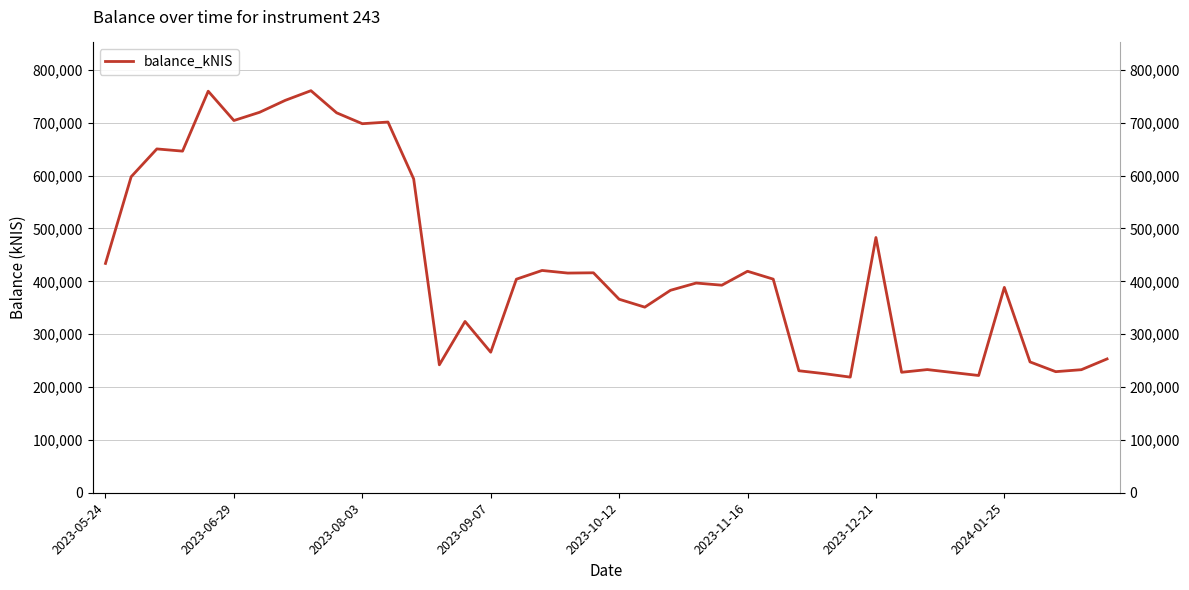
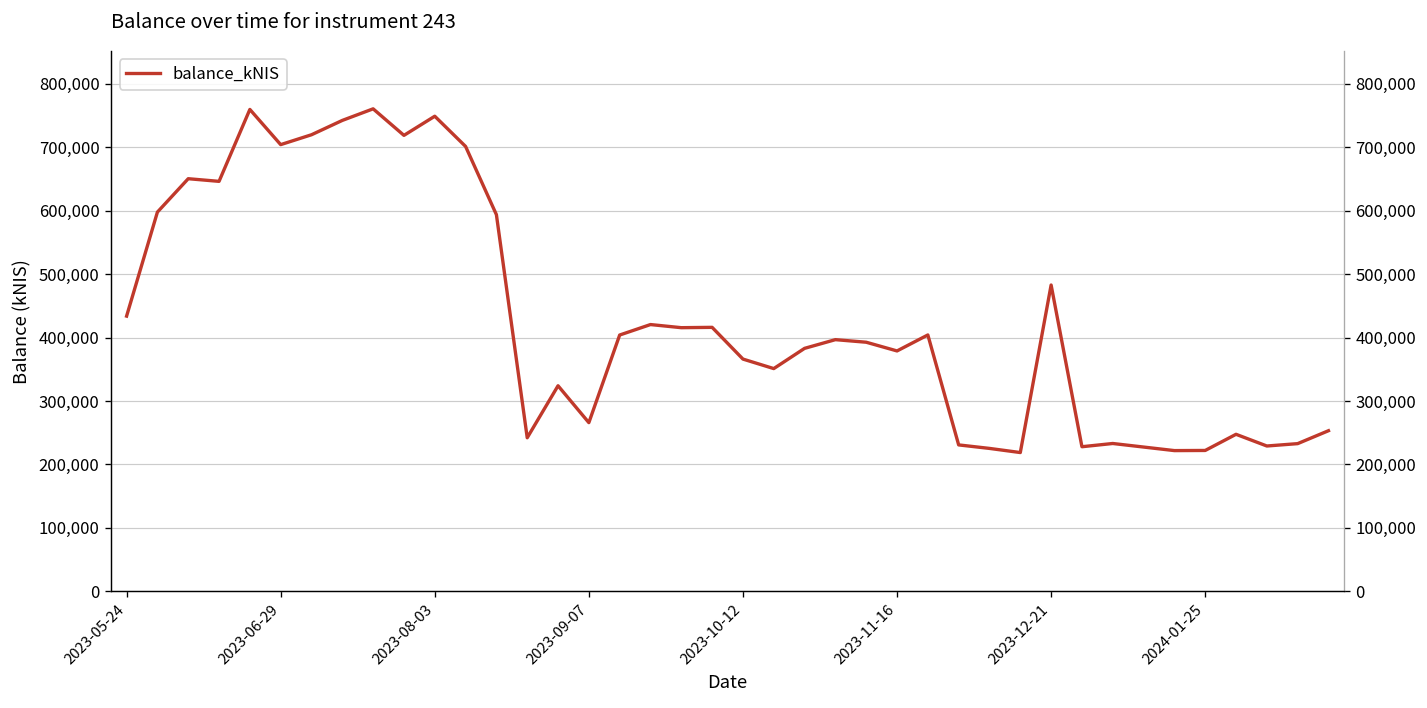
2023-08-03: 700,000 -> 750,000
2023-11-16: 420,000 -> 380,000
2024-01-25: 390,000 -> 220,000
